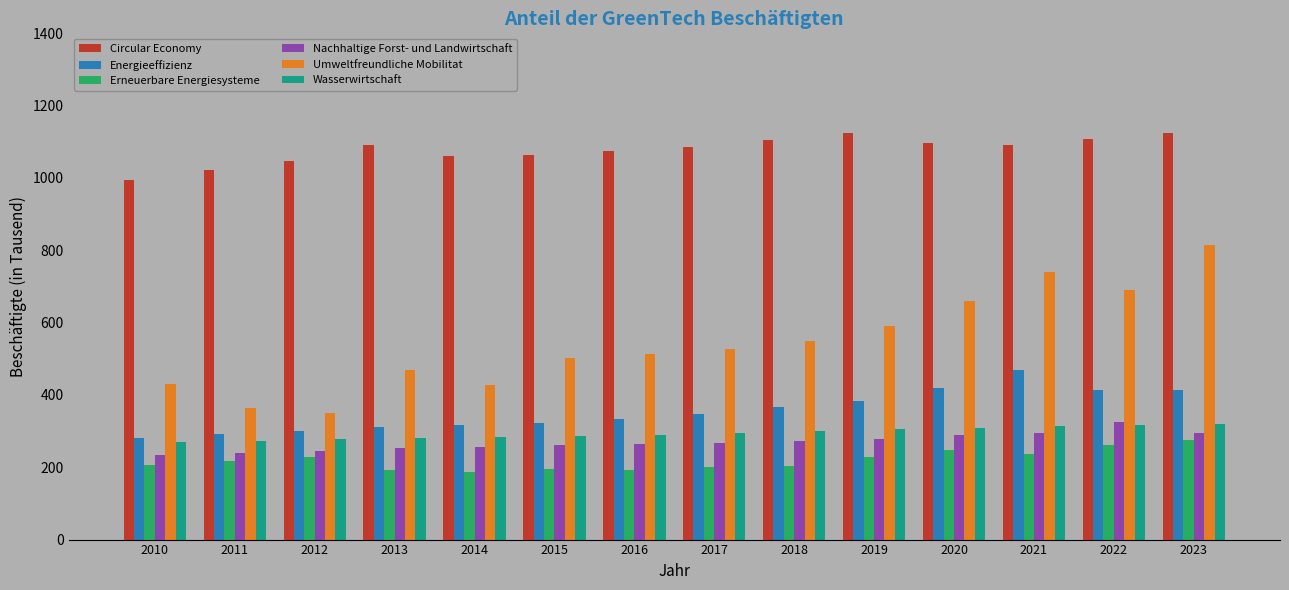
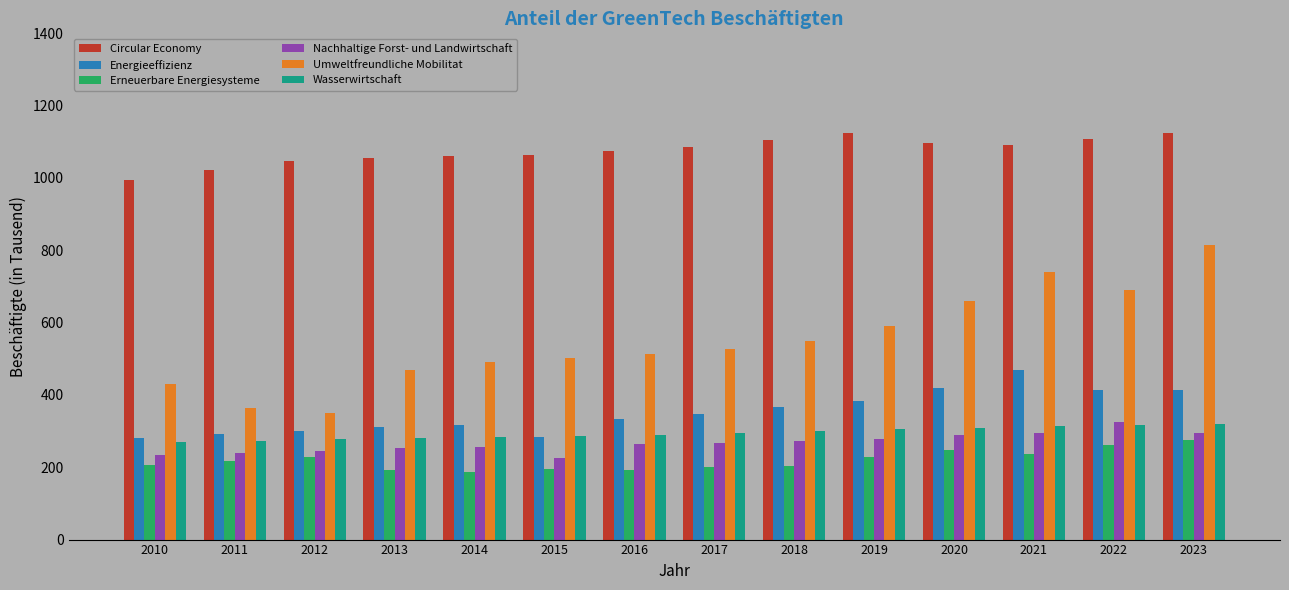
Circular Economy, 2013: 1090 -> 1060
Umweltfreundliche Mobilitat, 2014: 430 -> 490
Energieeffizienz, 2015: 320 -> 280
Nachhaltige Forst- und Landwirtschaft, 2015: 260 -> 230
